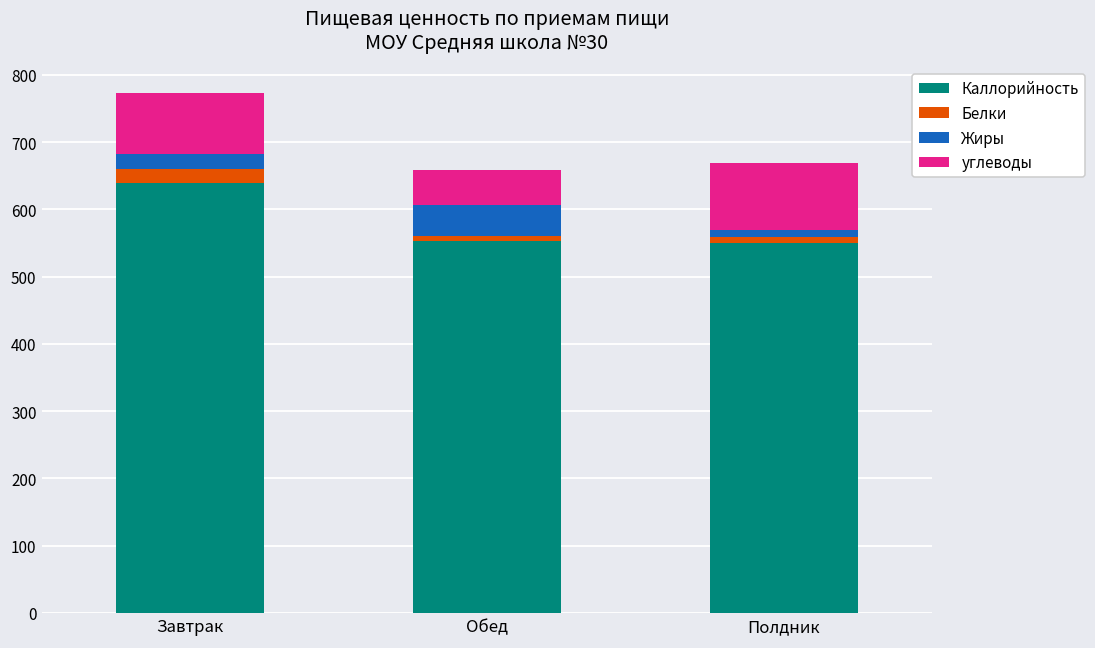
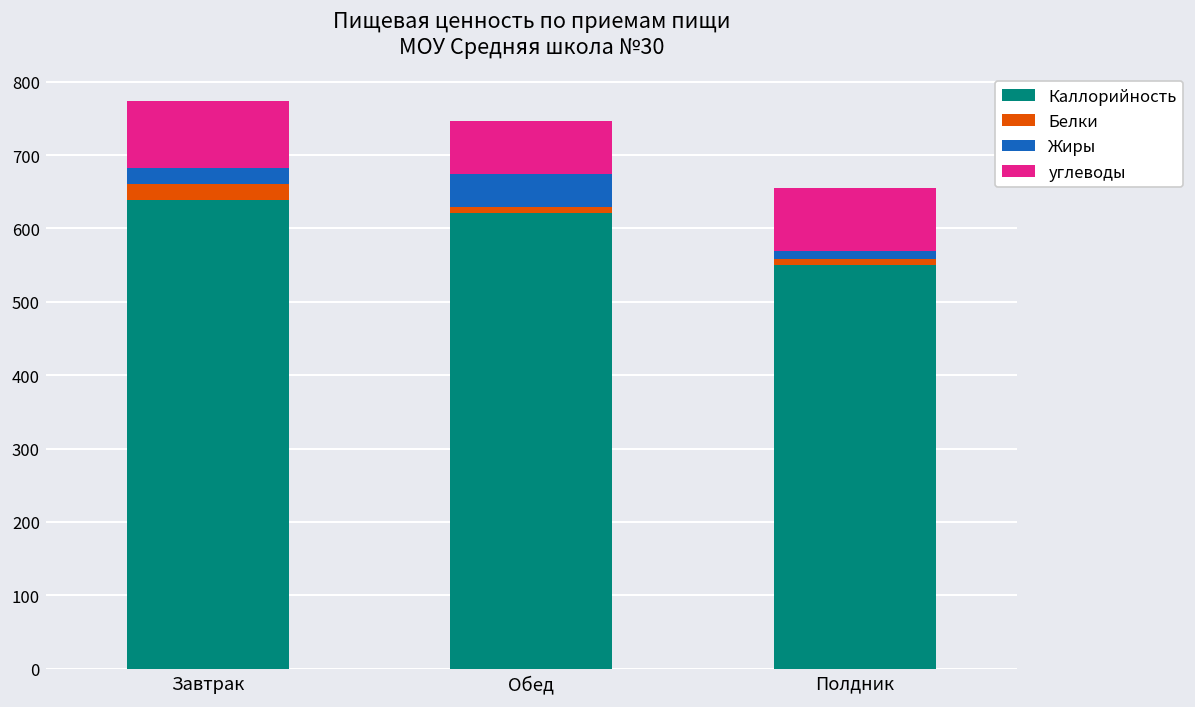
Каллорийность, Обед: 550 -> 620
углеводы, Обед: 50 -> 70
углеводы, Полдник: 100 -> 90
